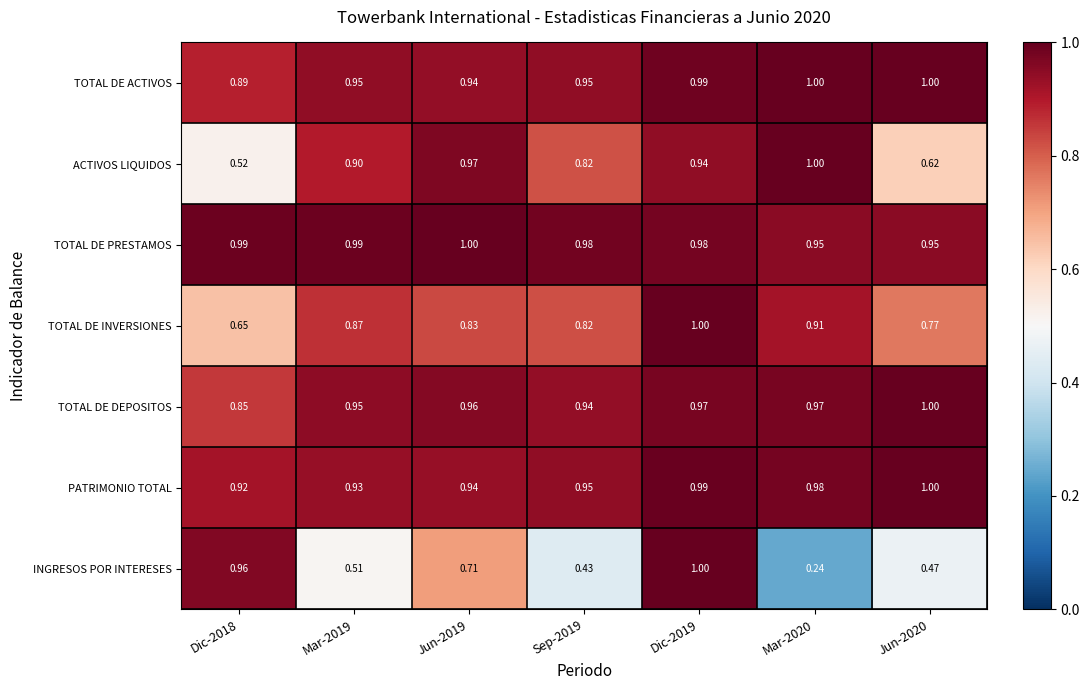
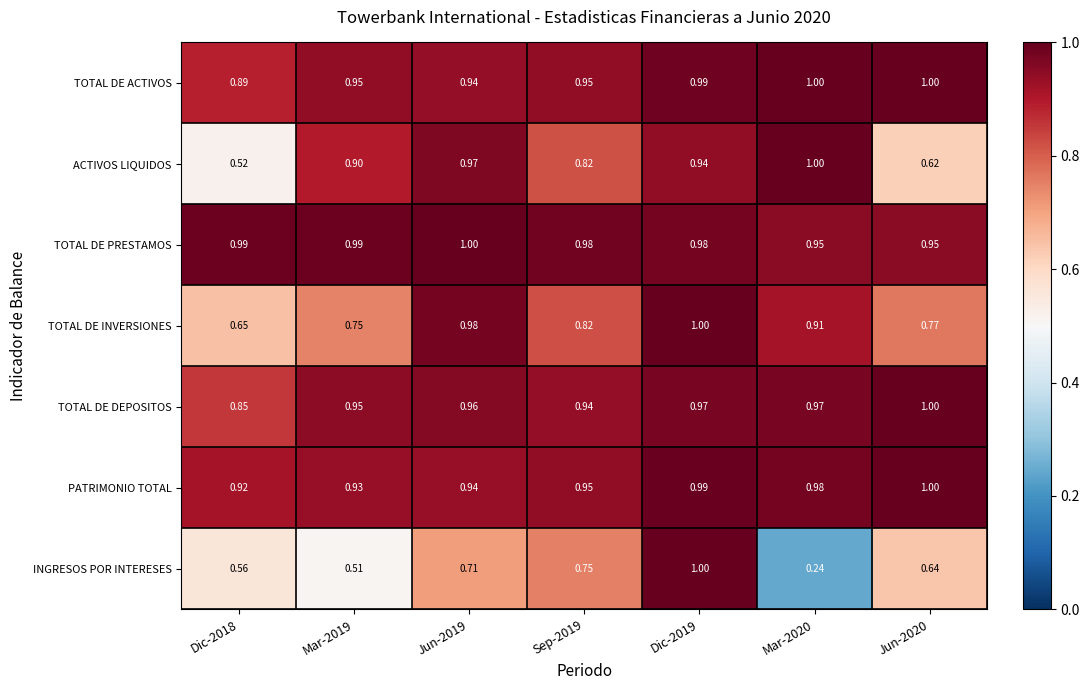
TOTAL DE INVERSIONES, Mar-2019: 0.87 -> 0.75
TOTAL DE INVERSIONES, Jun-2019: 0.83 -> 0.98
INGRESOS POR INTERESES, Dic-2018: 0.96 -> 0.56
INGRESOS POR INTERESES, Sep-2019: 0.43 -> 0.75
INGRESOS POR INTERESES, Jun-2020: 0.47 -> 0.64
